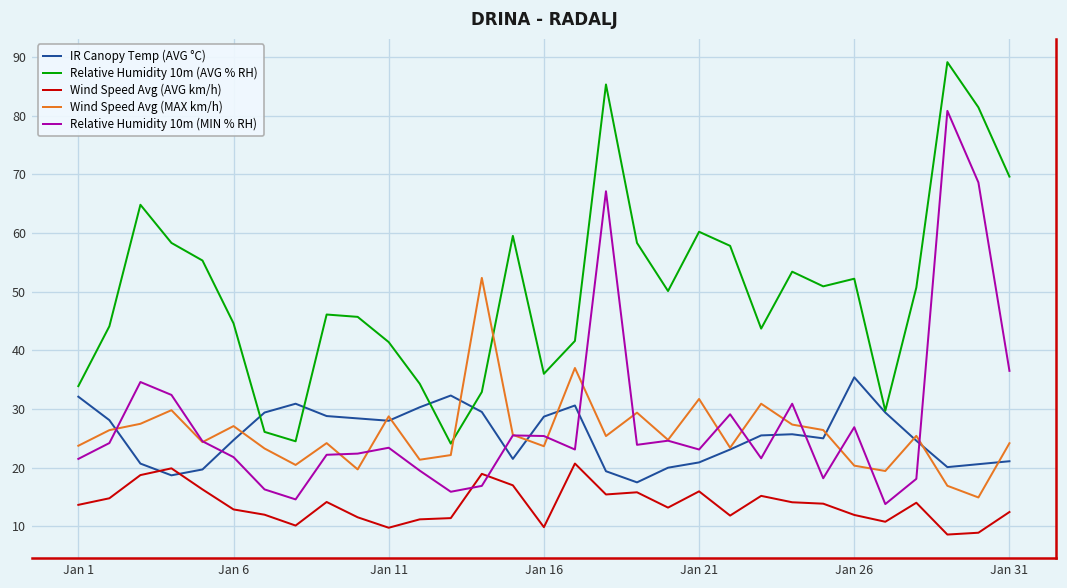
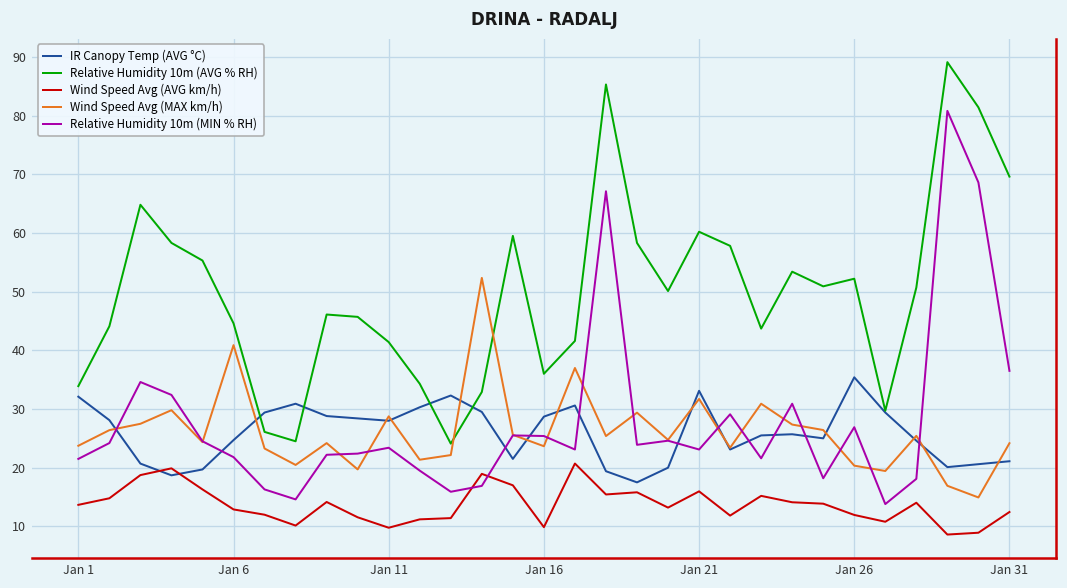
Wind Speed Avg (MAX km/h), Jan 6: 27 -> 41
IR Canopy Temp (AVG °C), Jan 21: 21 -> 33
